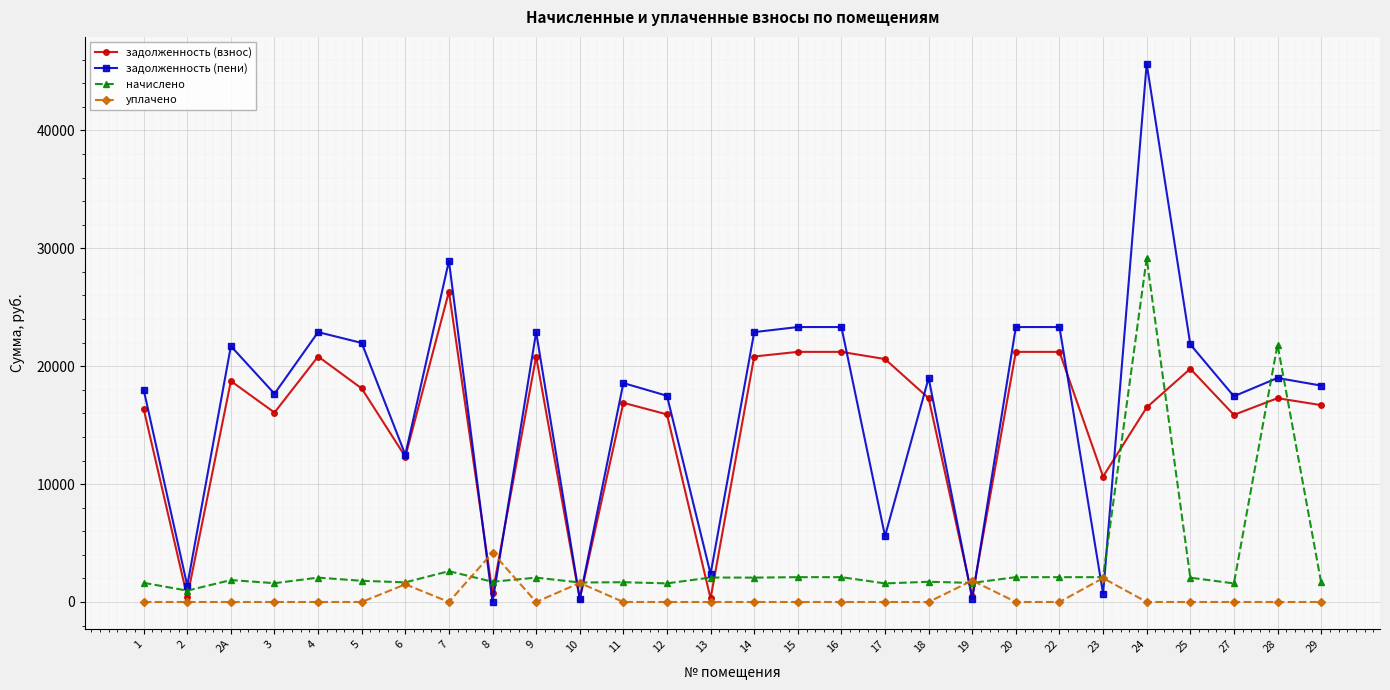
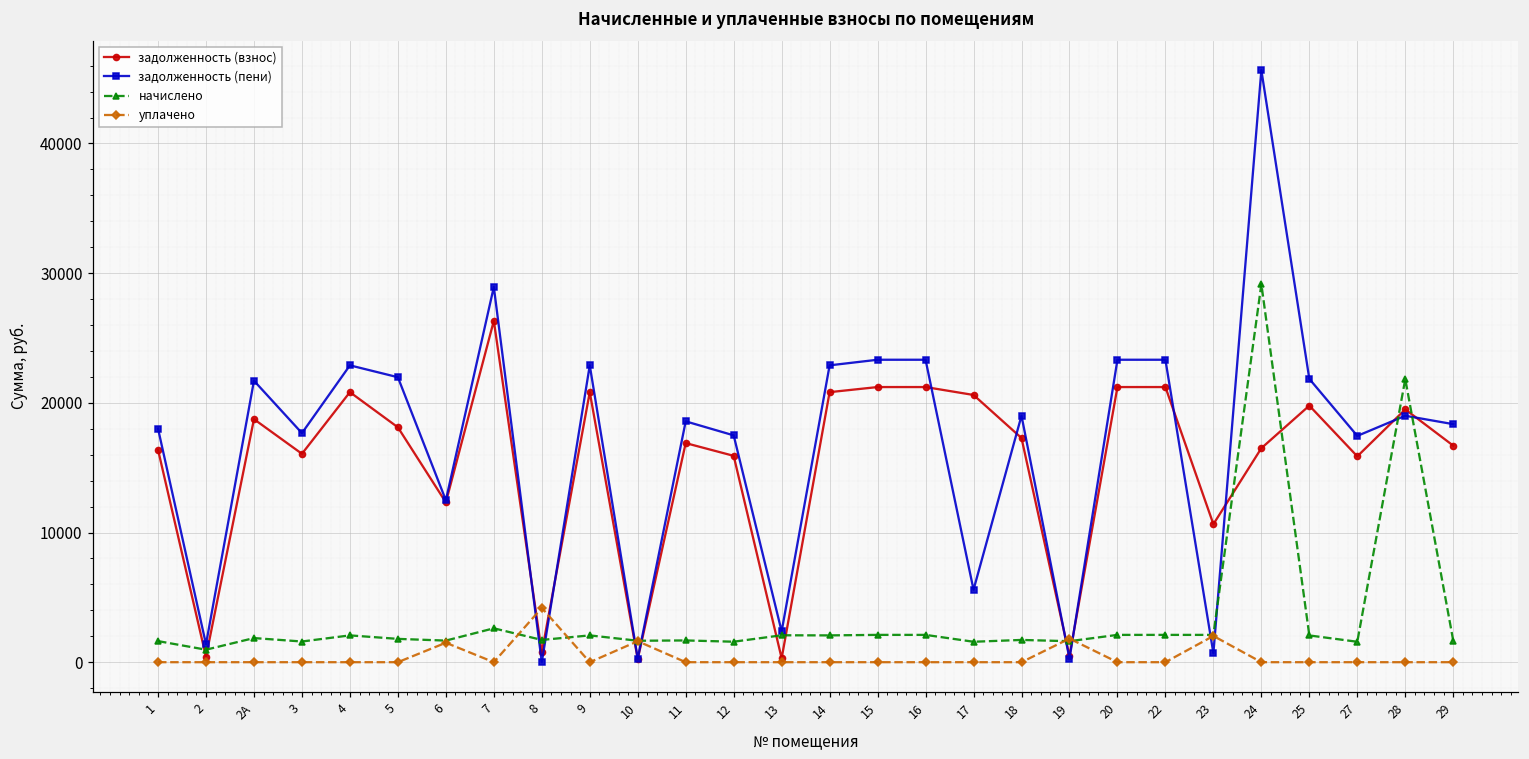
задолженность (взнос), 28: 17300 -> 19500
